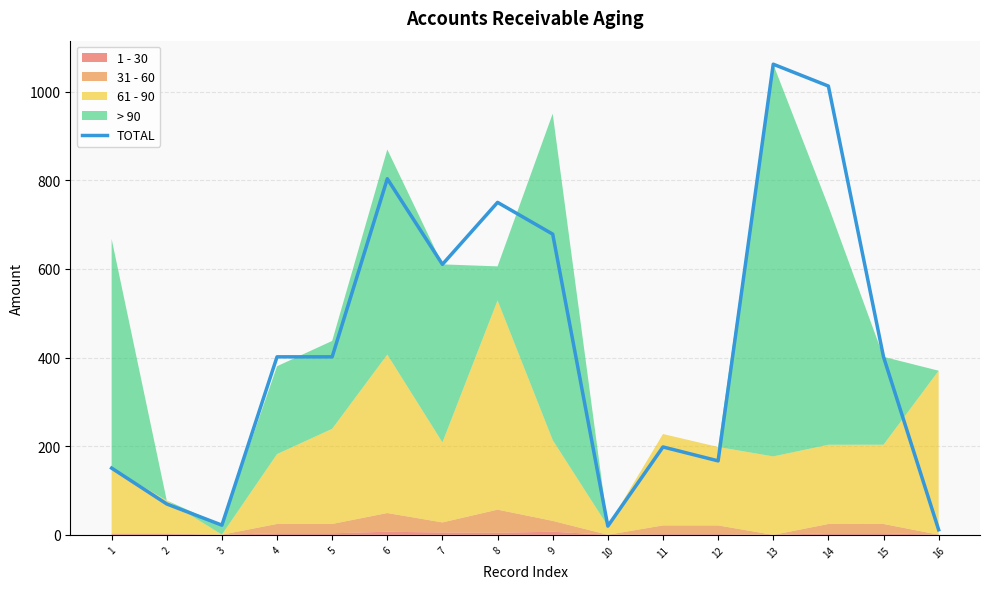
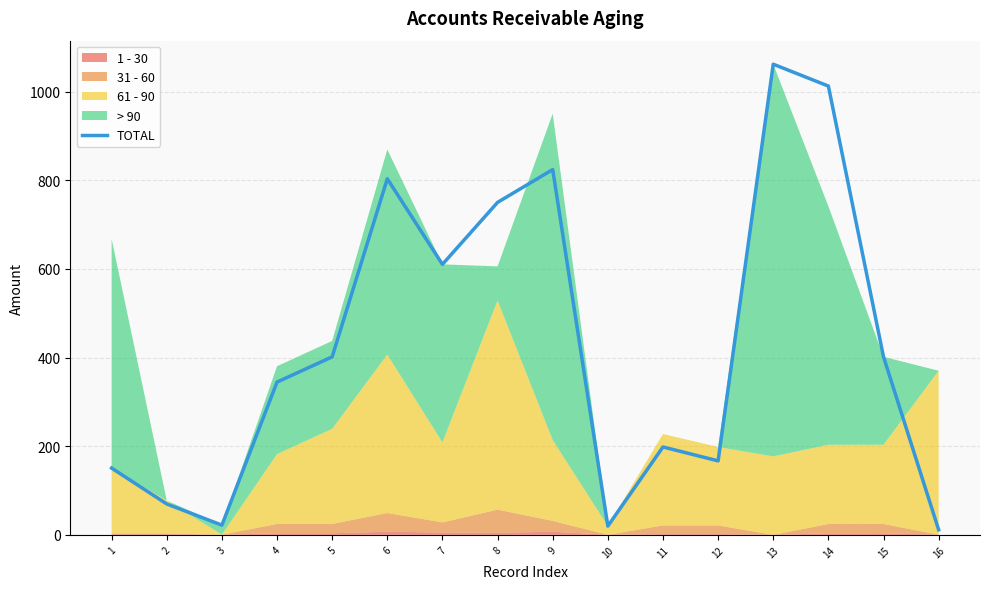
TOTAL, 4: 400 -> 340
TOTAL, 9: 680 -> 820
